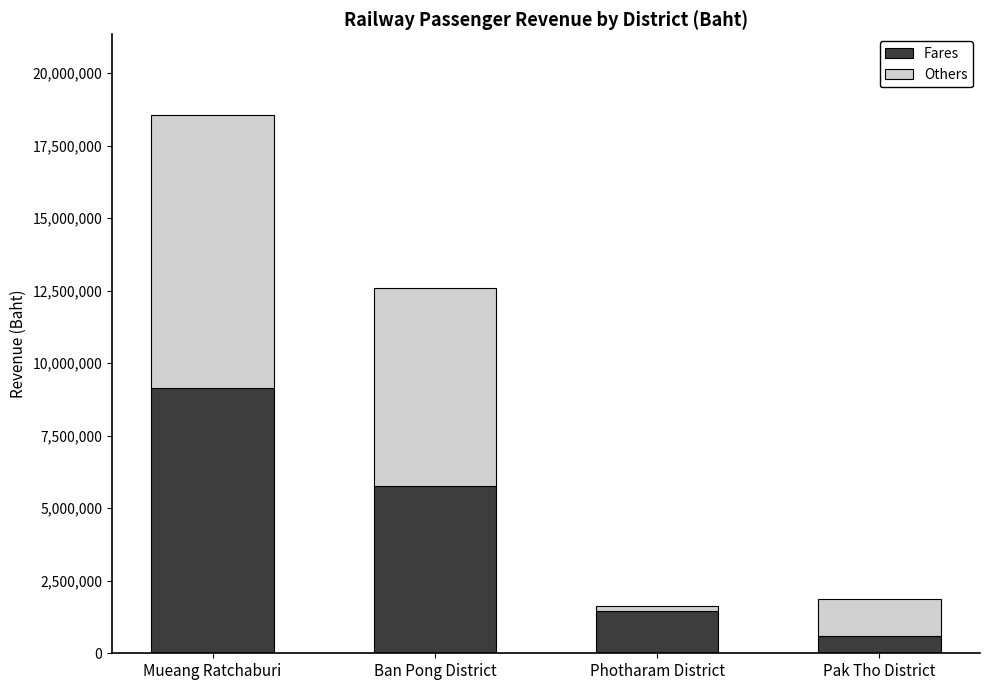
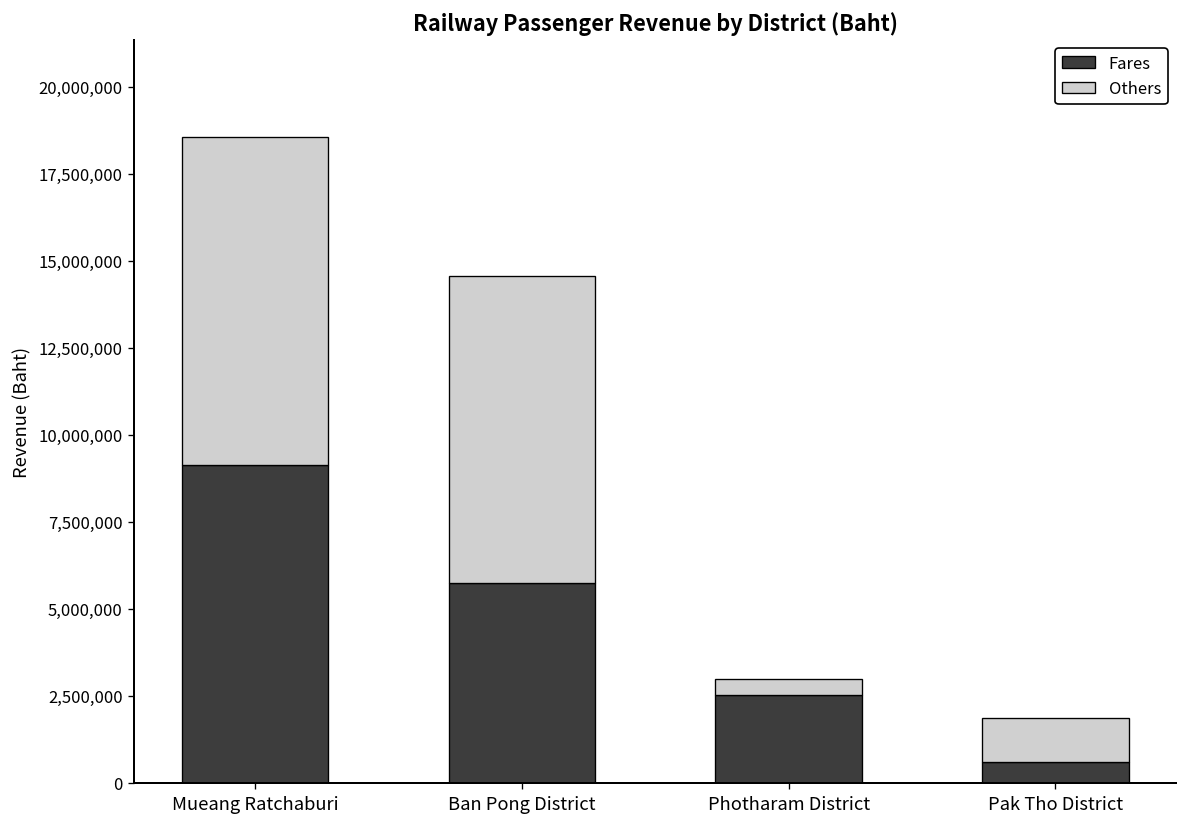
Others, Ban Pong District: 6,800,000 -> 8,800,000
Fares, Photharam District: 1,500,000 -> 2,500,000
Others, Photharam District: 200,000 -> 400,000
